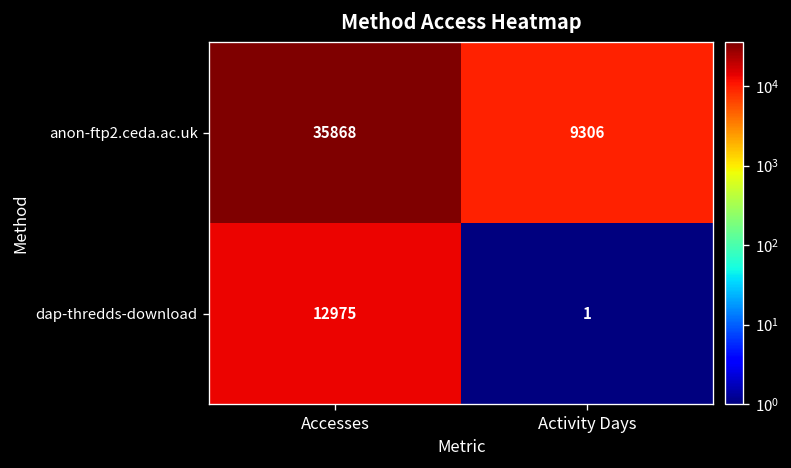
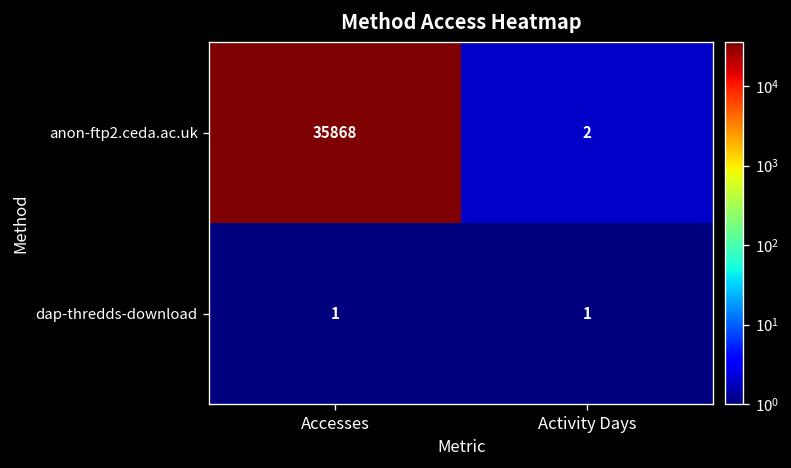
anon-ftp2.ceda.ac.uk, Activity Days: 9306 -> 2
dap-thredds-download, Accesses: 12975 -> 1
